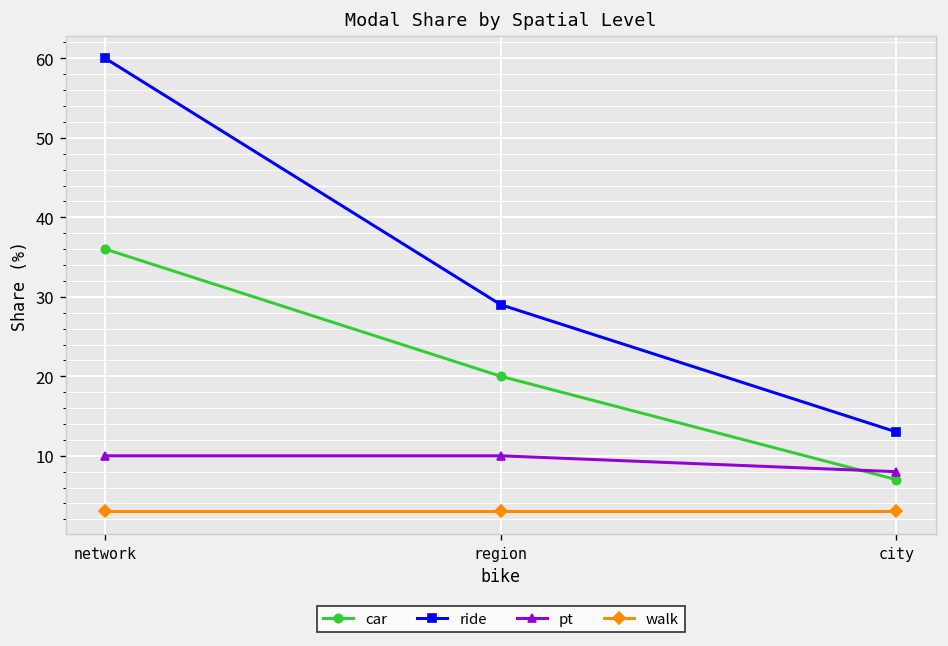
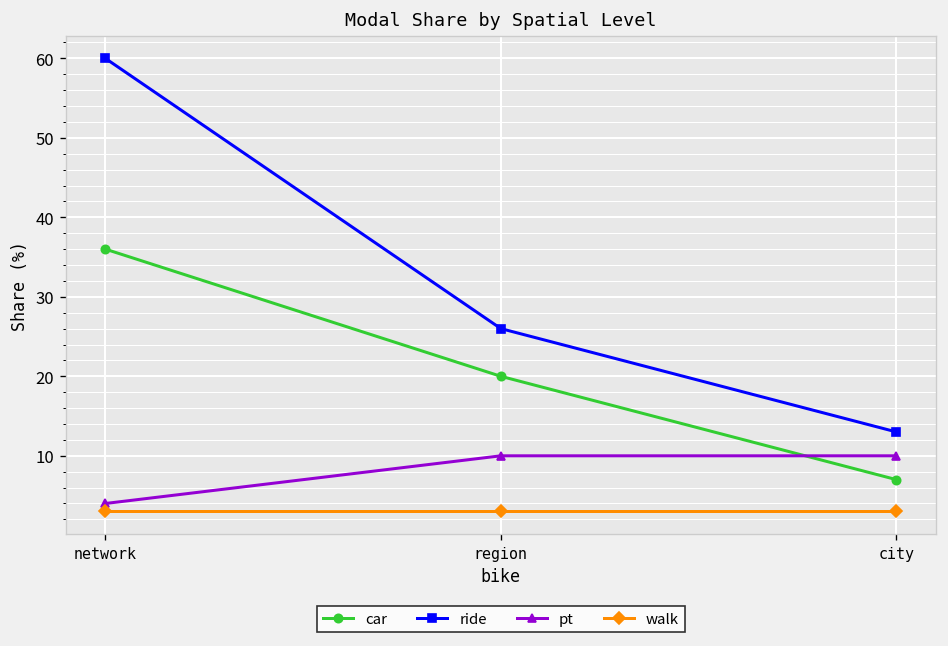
pt, network: 10 -> 4
ride, region: 29 -> 26
pt, city: 8 -> 10
